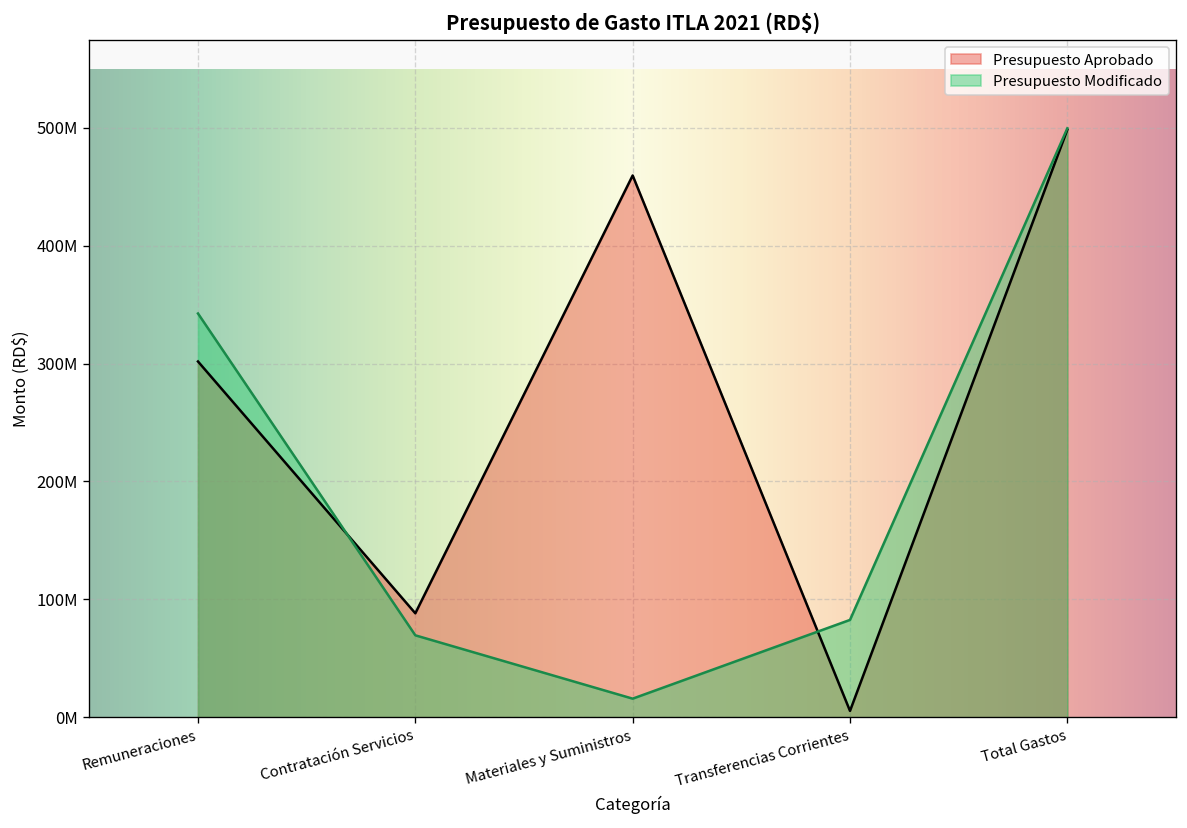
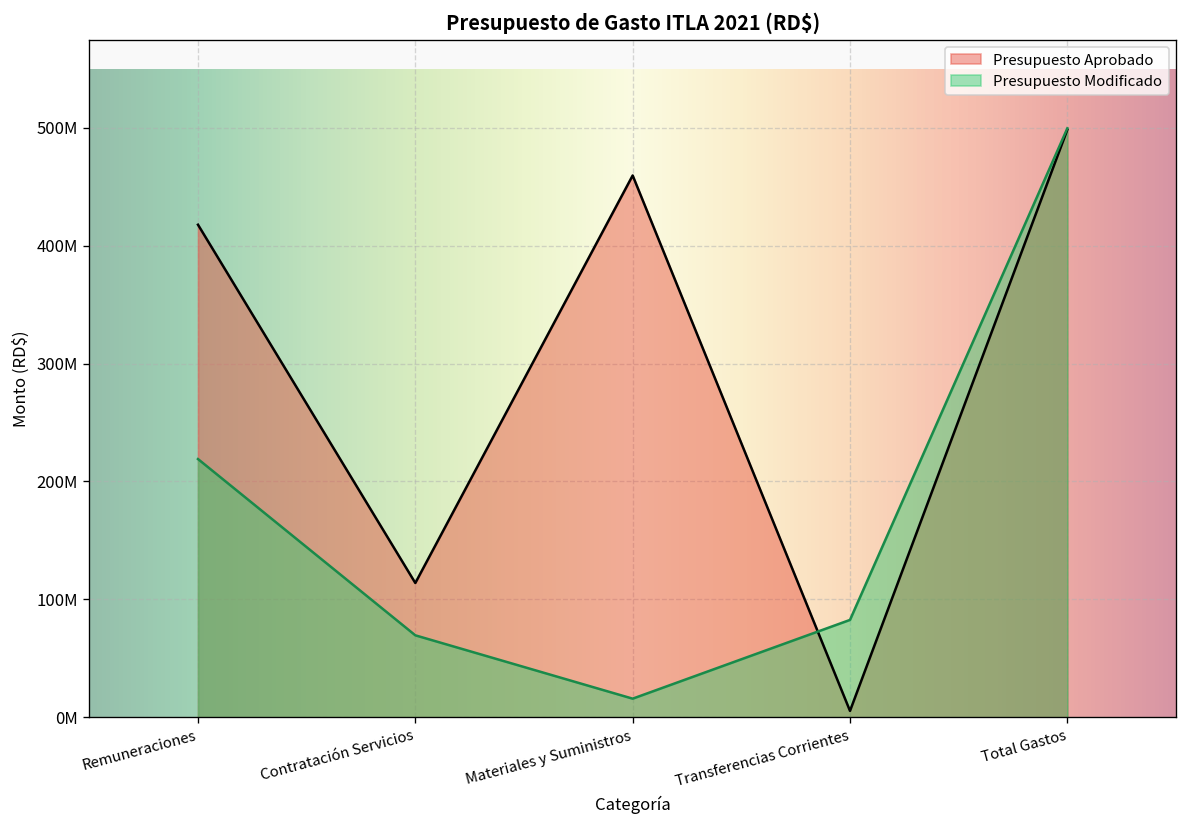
Presupuesto Aprobado, Remuneraciones: 300000000 -> 420000000
Presupuesto Modificado, Remuneraciones: 340000000 -> 220000000
Presupuesto Aprobado, Contratación Servicios: 90000000 -> 110000000
